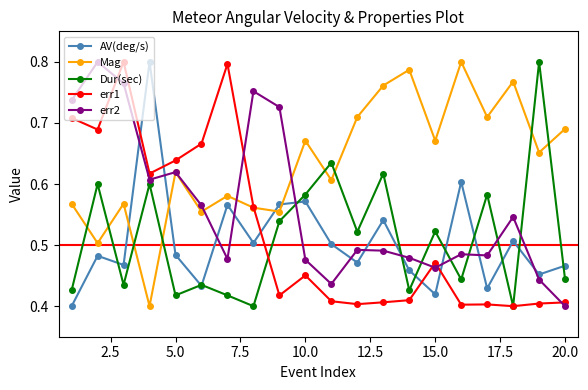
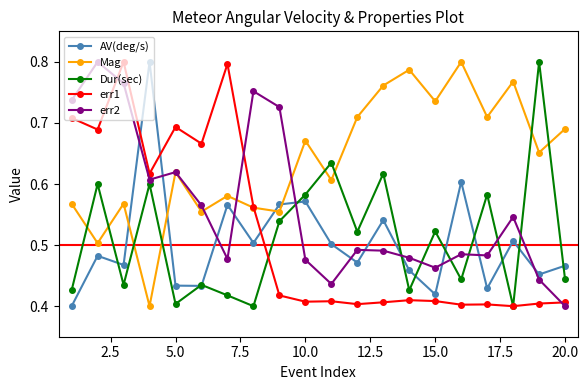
AV(deg/s), 5.0: 0.48 -> 0.43
Dur(sec), 5.0: 0.42 -> 0.40
err1, 5.0: 0.64 -> 0.69
err1, 10.0: 0.45 -> 0.41
Mag, 15.0: 0.67 -> 0.74
err1, 15.0: 0.47 -> 0.41
